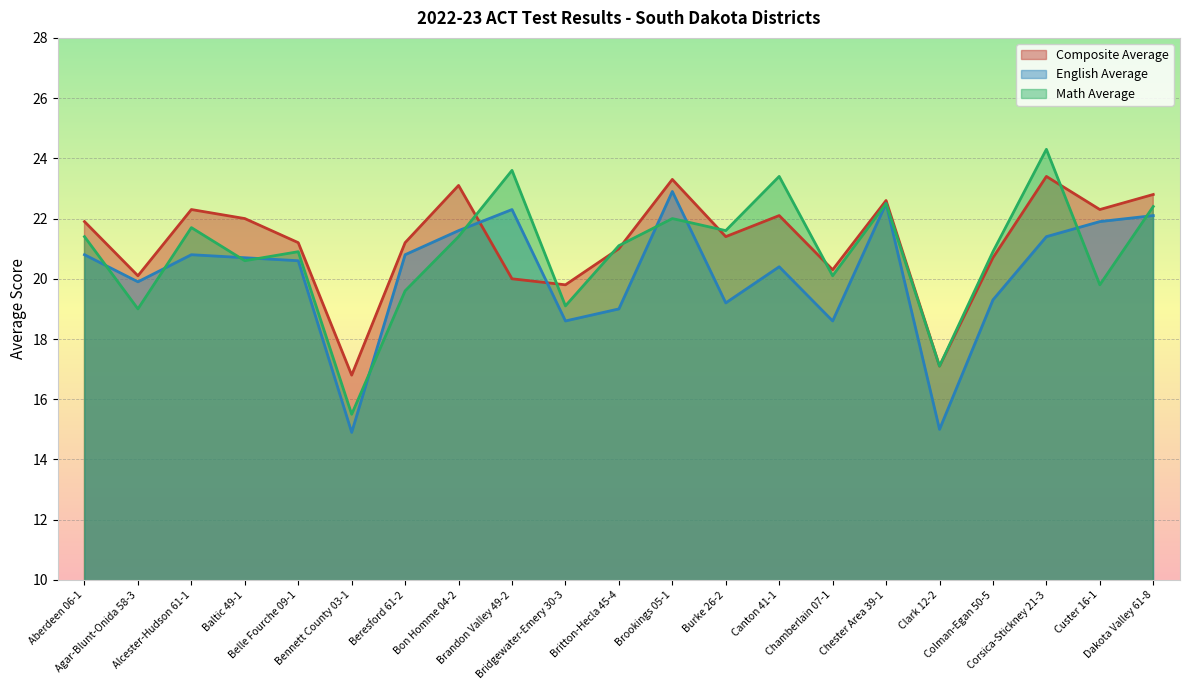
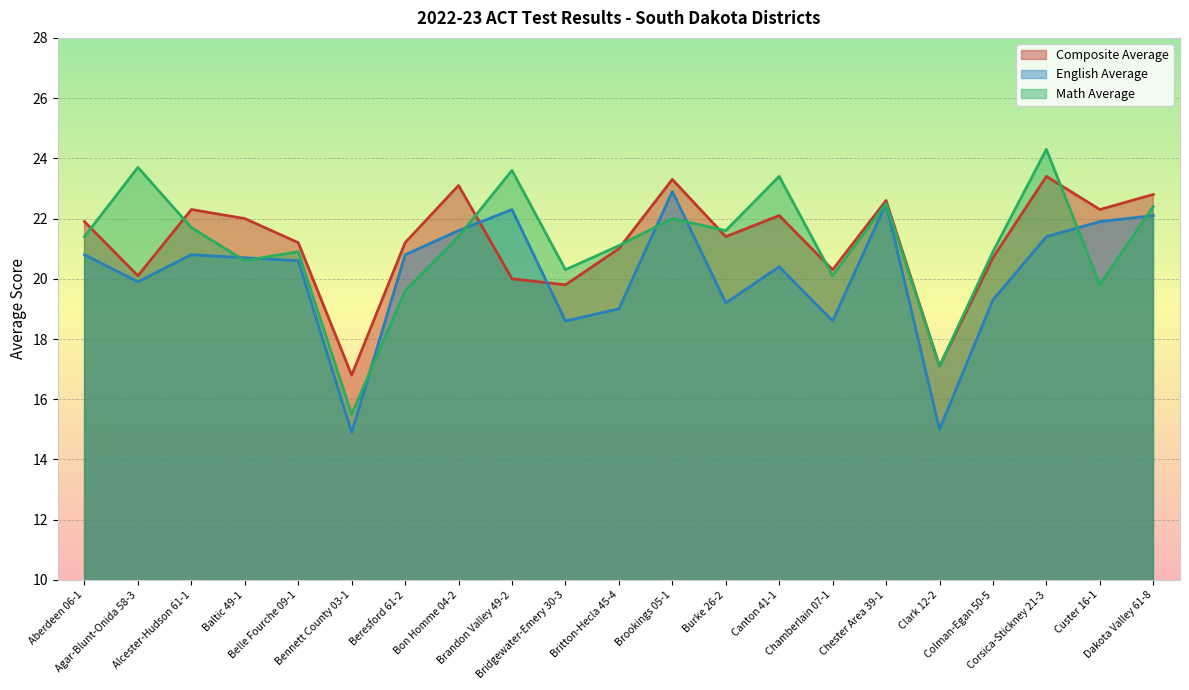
Math Average, Agar-Blunt-Onida 58-3: 19.0 -> 23.7
Math Average, Bridgewater-Emery 30-3: 19.1 -> 20.3
